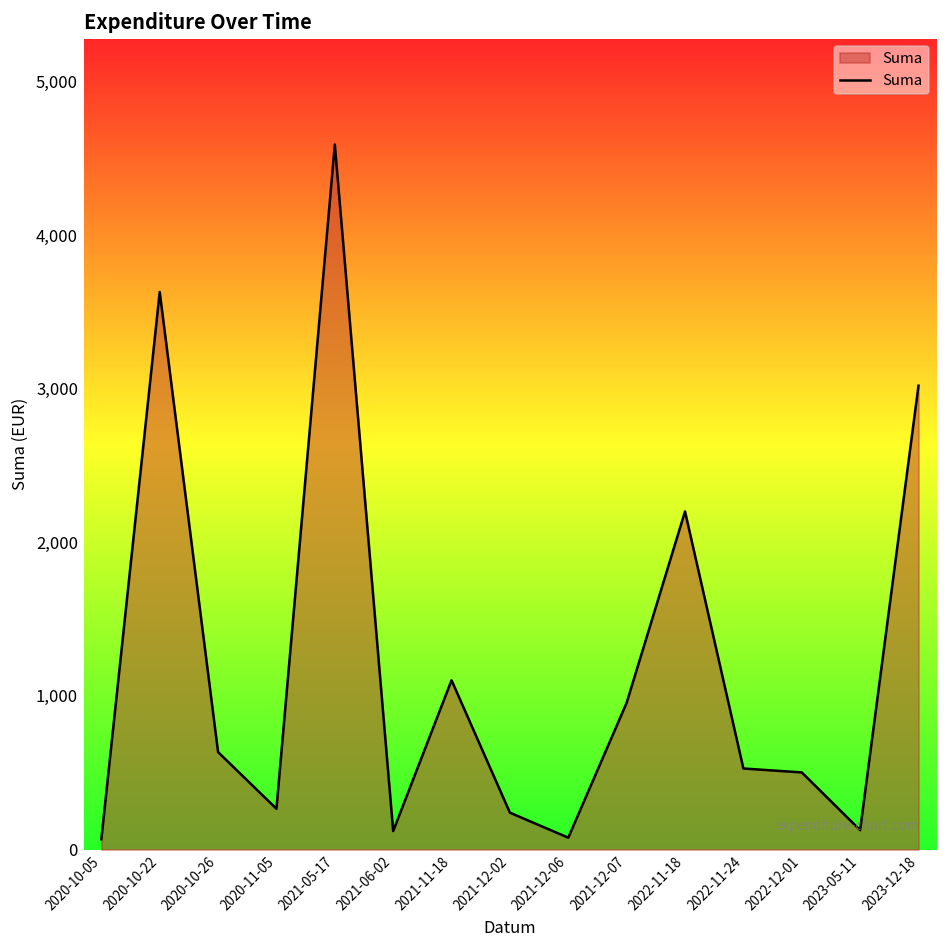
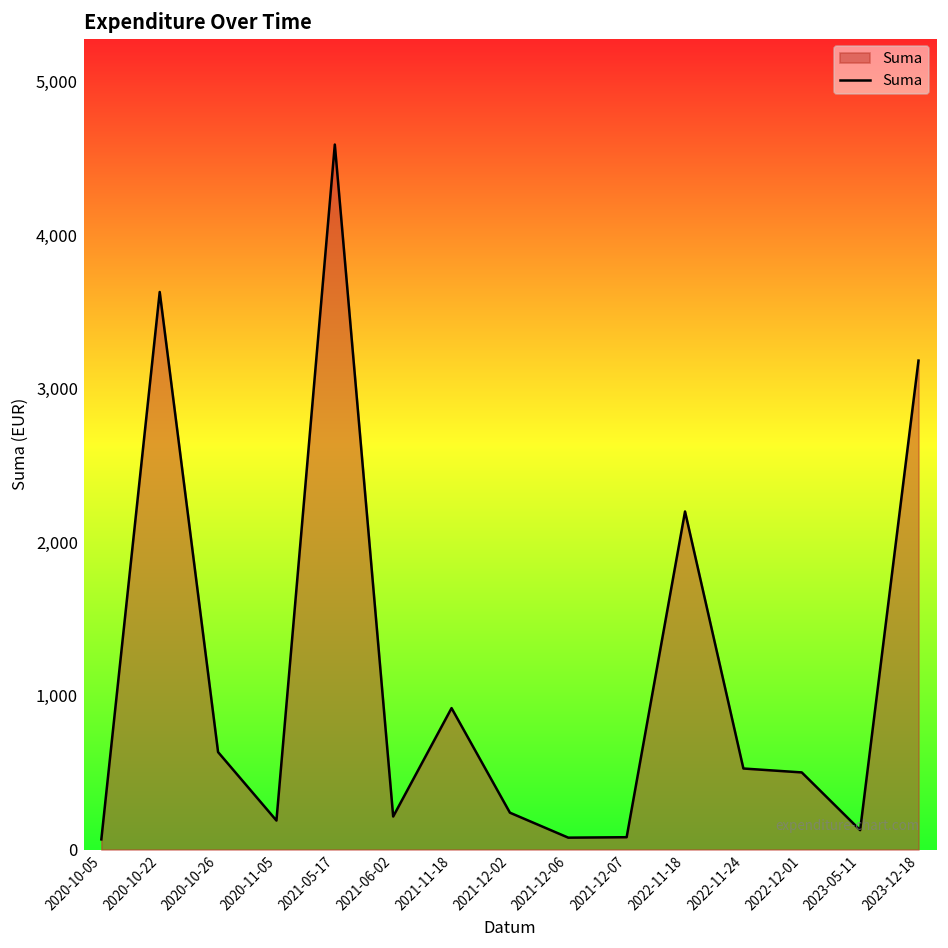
2020-11-05: 270 -> 190
2021-06-02: 120 -> 210
2021-11-18: 1,100 -> 920
2021-12-07: 960 -> 80
2023-12-18: 3,020 -> 3,180
